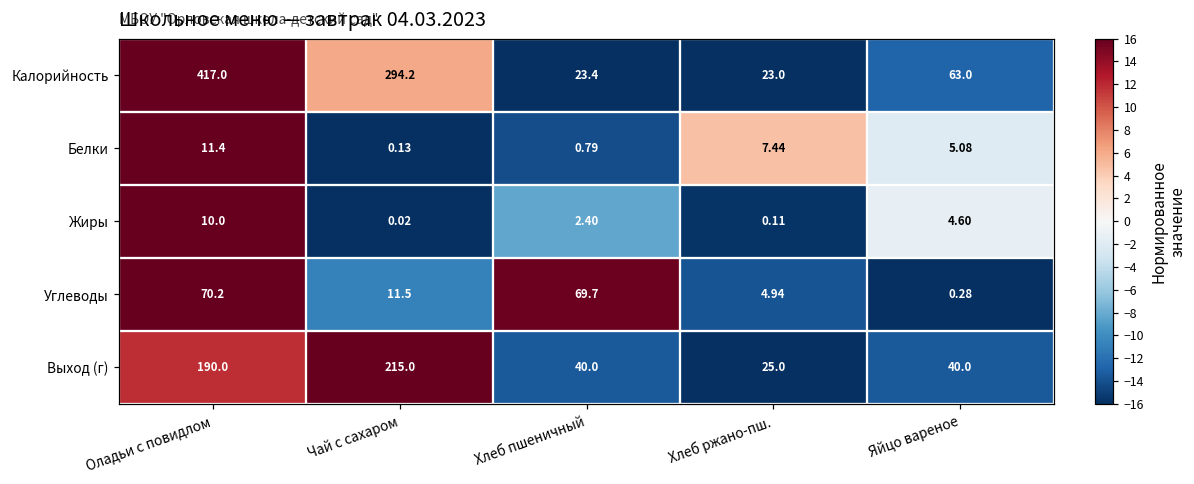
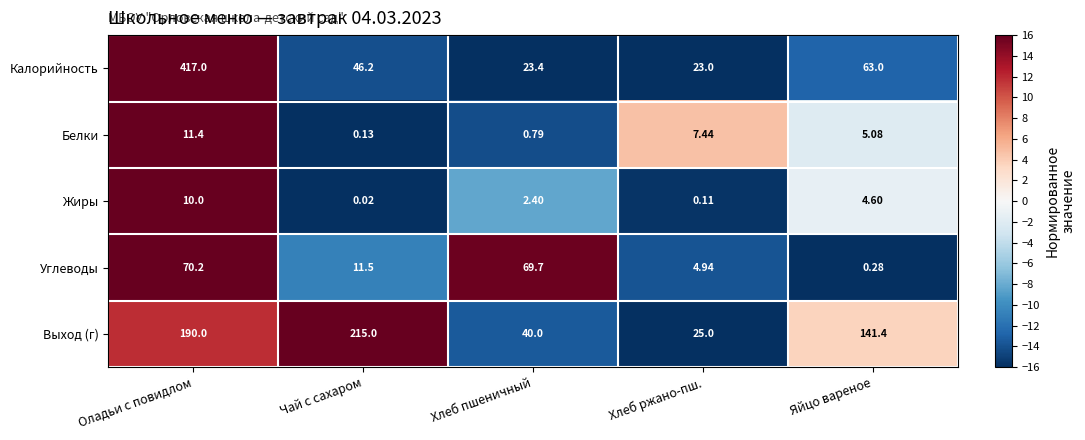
Калорийность, Чай с сахаром: 294.2 -> 46.2
Выход (г), Яйцо вареное: 40.0 -> 141.4
